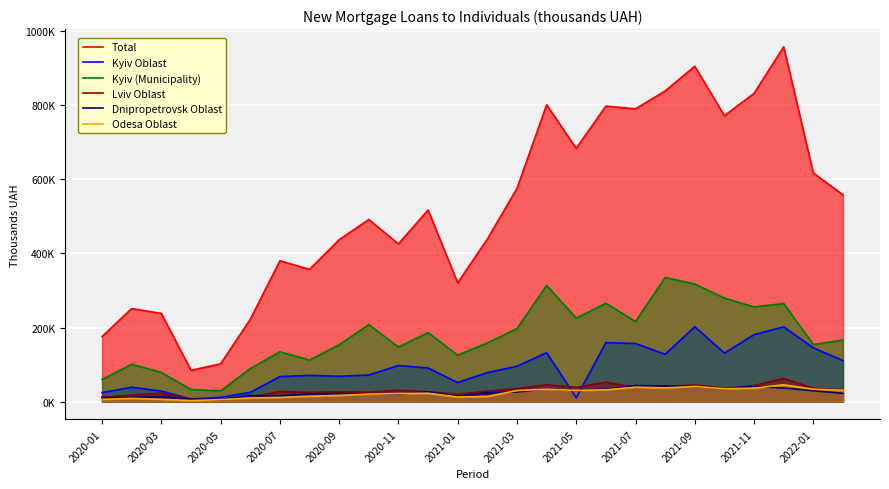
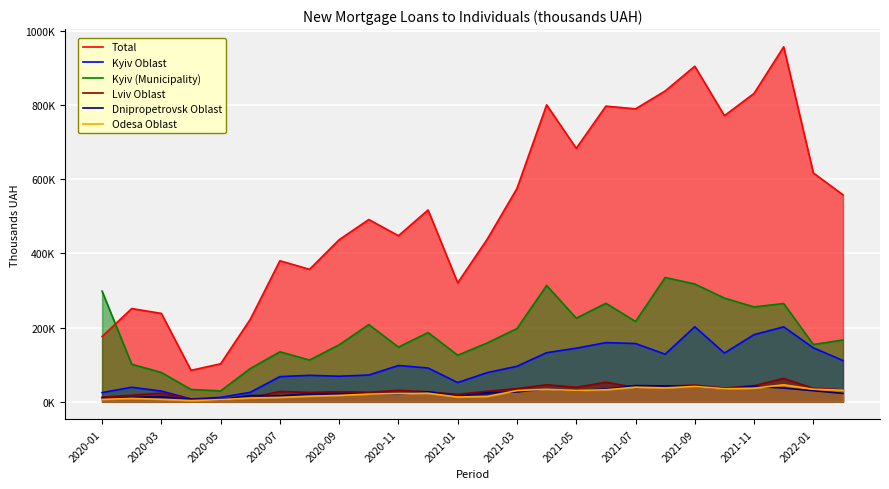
Kyiv (Municipality), 2020-01: 60000 -> 300000
Total, 2020-11: 430000 -> 450000
Kyiv Oblast, 2021-05: 10000 -> 140000
